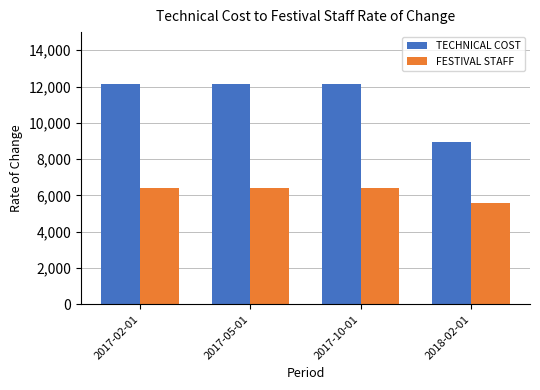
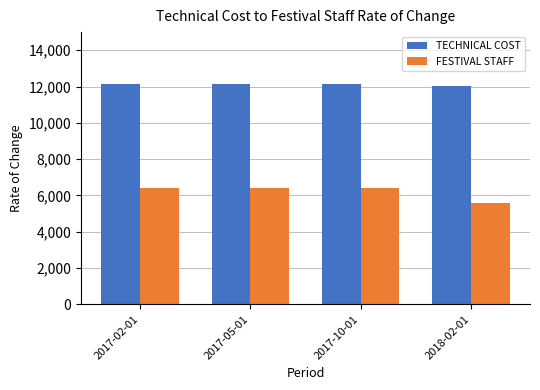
TECHNICAL COST, 2018-02-01: 8,900 -> 12,100
